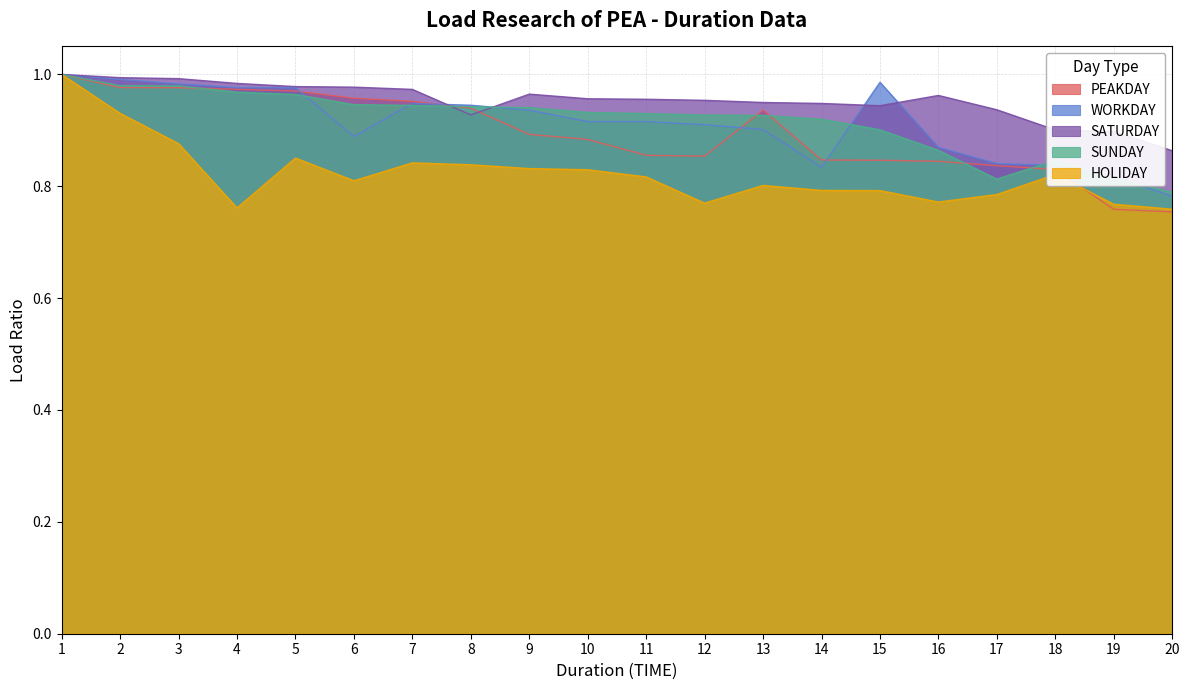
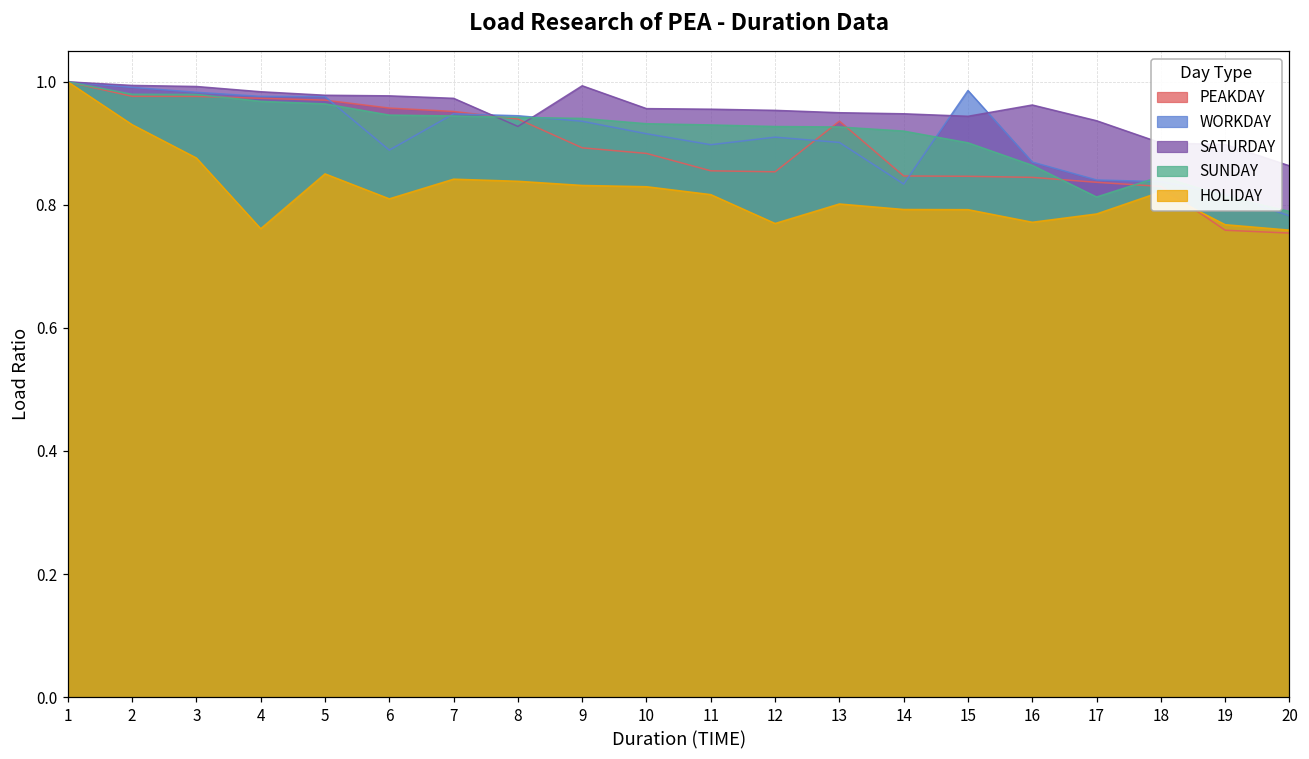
SATURDAY, 9: 0.96 -> 0.99
WORKDAY, 11: 0.92 -> 0.90
